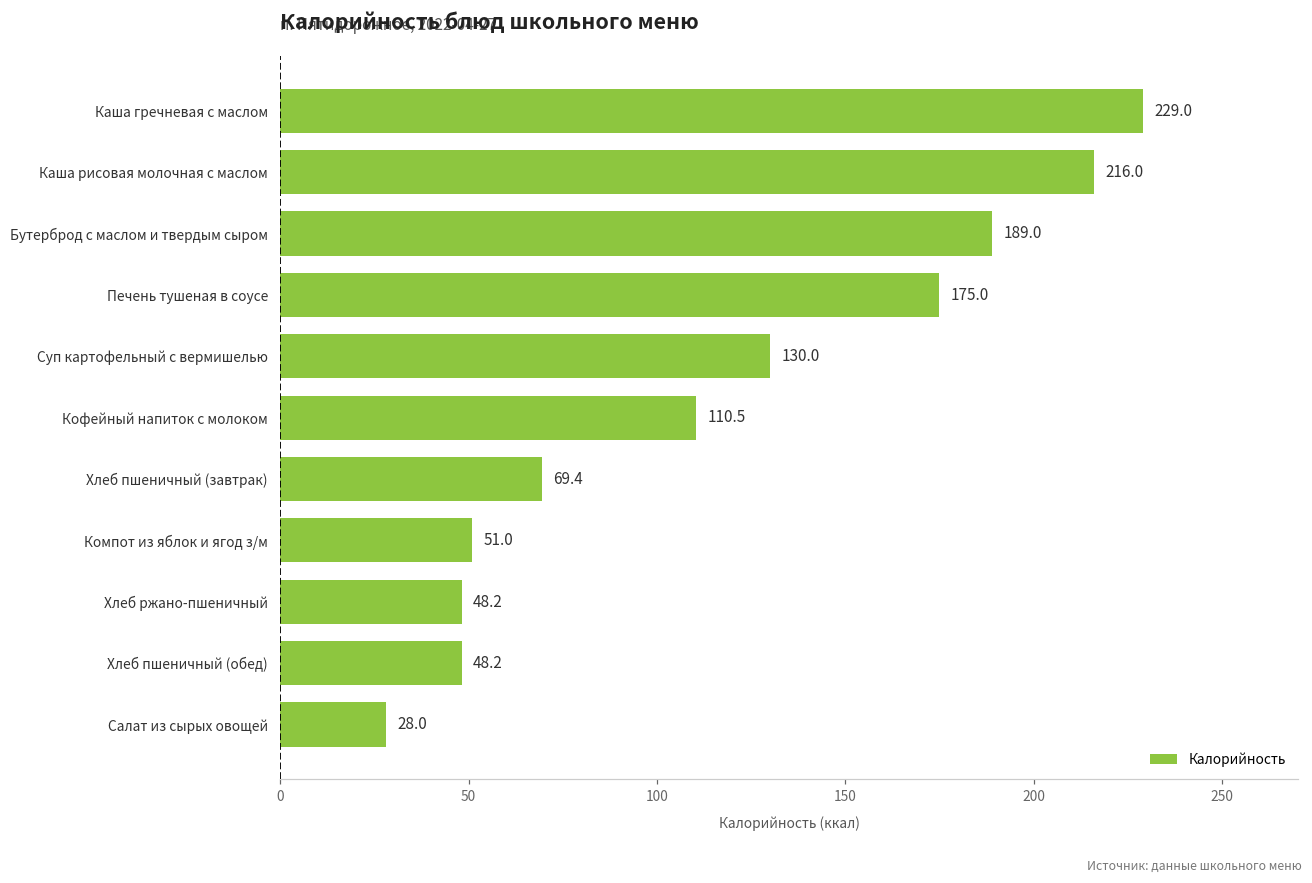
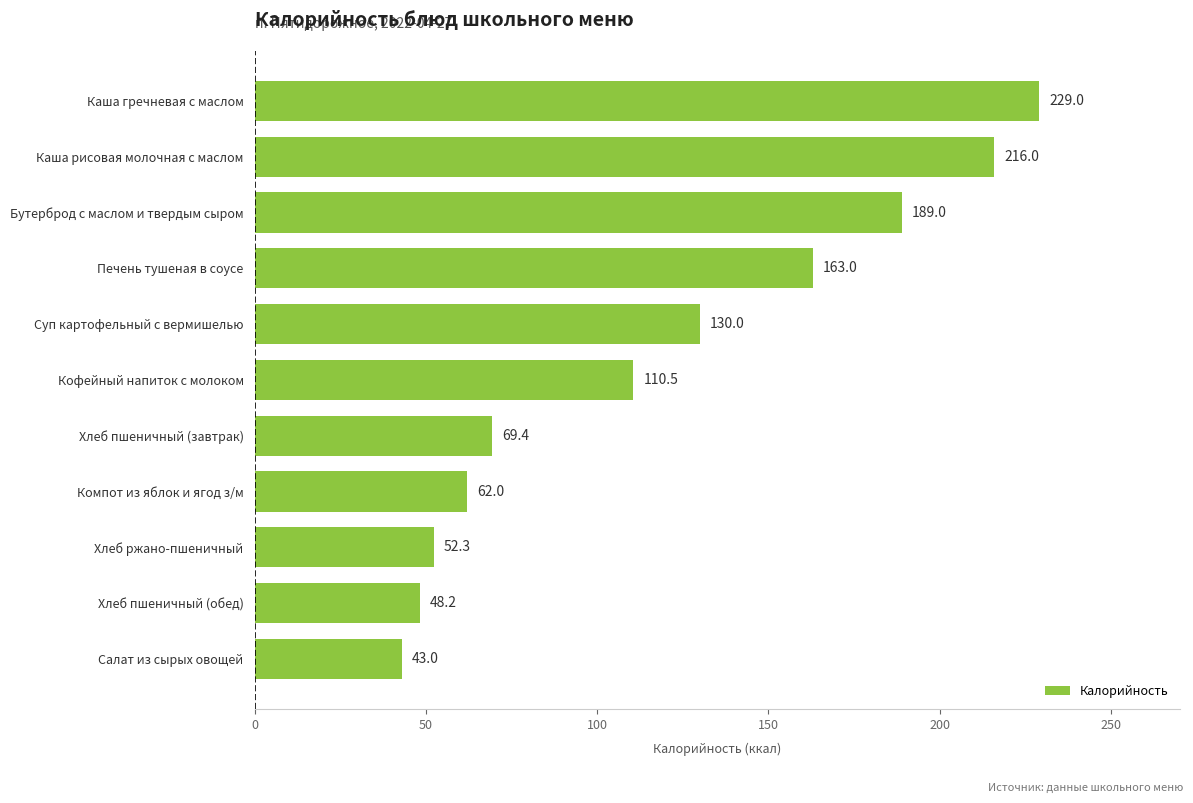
Печень тушеная в соусе: 175.0 -> 163.0
Компот из яблок и ягод з/м: 51.0 -> 62.0
Хлеб ржано-пшеничный: 48.2 -> 52.3
Салат из сырых овощей: 28.0 -> 43.0
